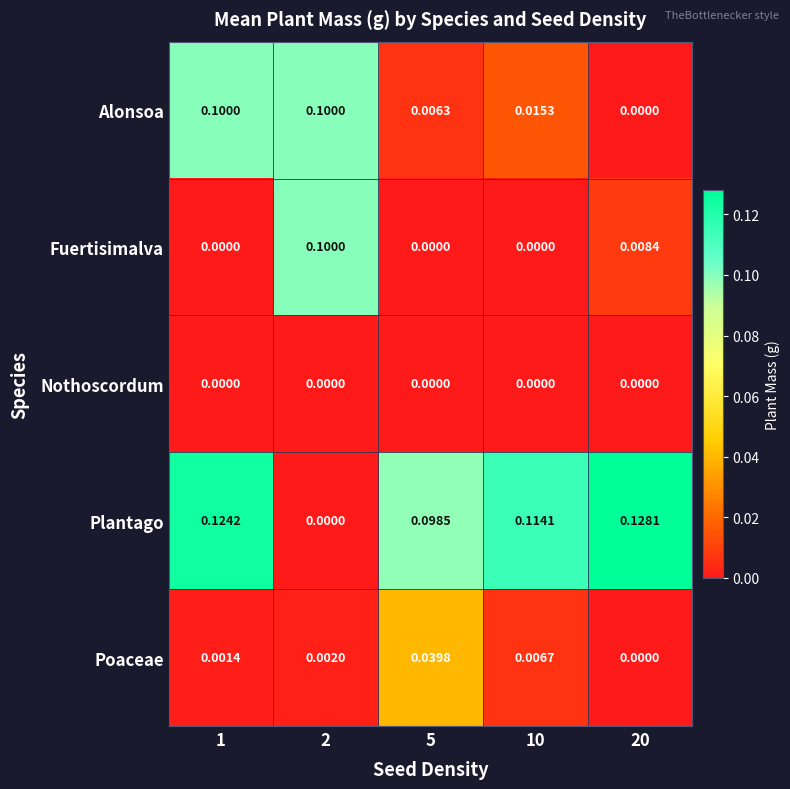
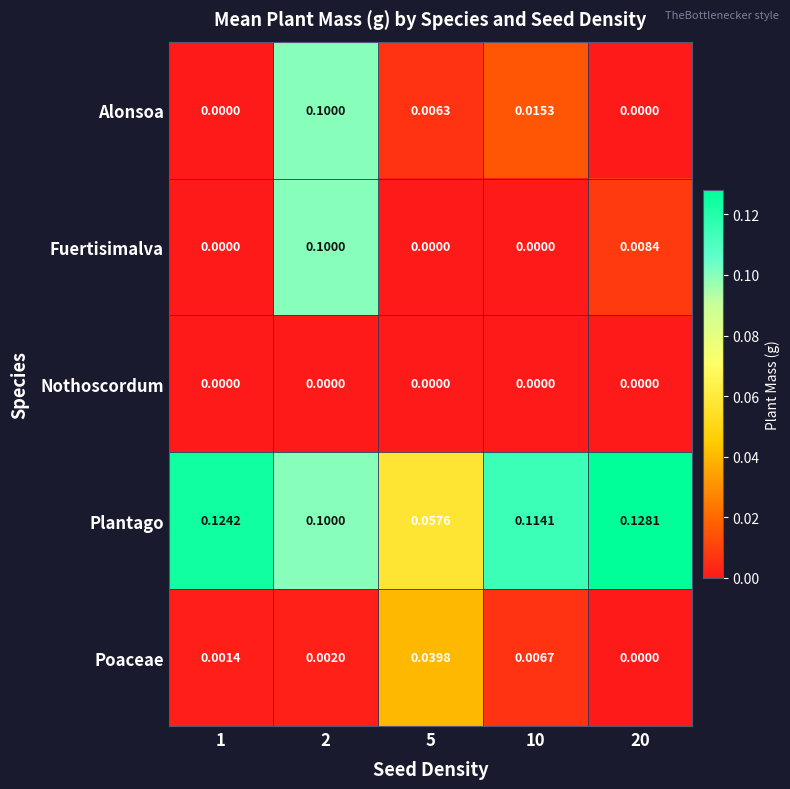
Alonsoa, 1: 0.1000 -> 0.0000
Plantago, 2: 0.0000 -> 0.1000
Plantago, 5: 0.0985 -> 0.0576
